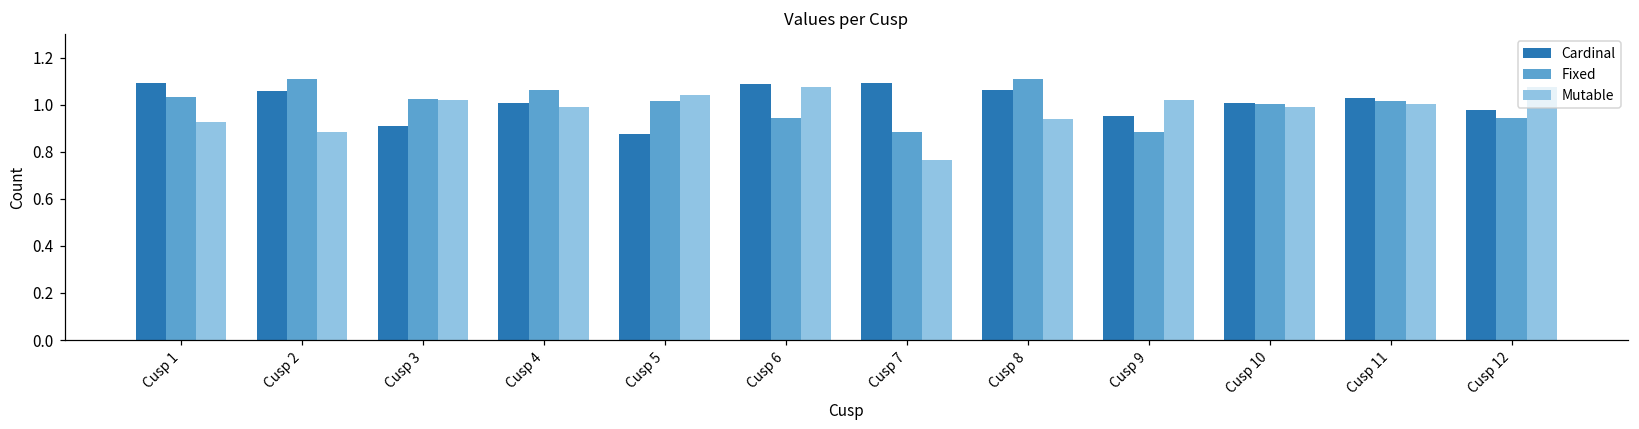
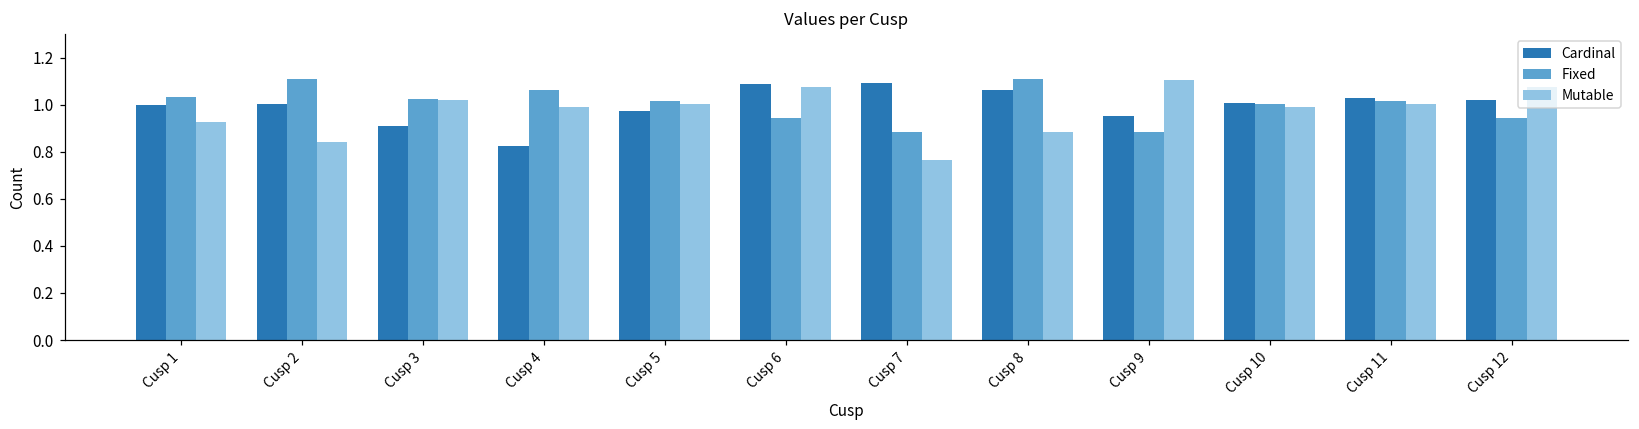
Cardinal, Cusp 1: 1.10 -> 1.00
Cardinal, Cusp 2: 1.06 -> 1.01
Mutable, Cusp 2: 0.88 -> 0.84
Cardinal, Cusp 4: 1.01 -> 0.83
Cardinal, Cusp 5: 0.88 -> 0.98
Mutable, Cusp 5: 1.04 -> 1.01
Mutable, Cusp 8: 0.94 -> 0.88
Mutable, Cusp 9: 1.02 -> 1.11
Cardinal, Cusp 12: 0.98 -> 1.02
